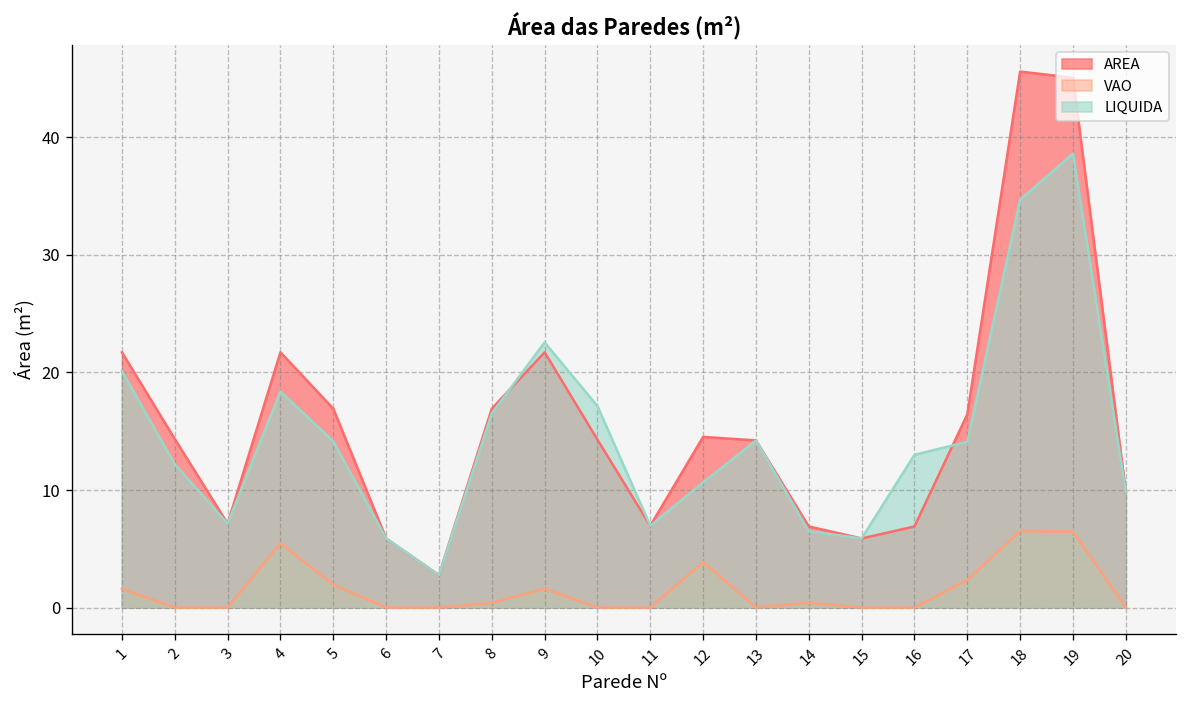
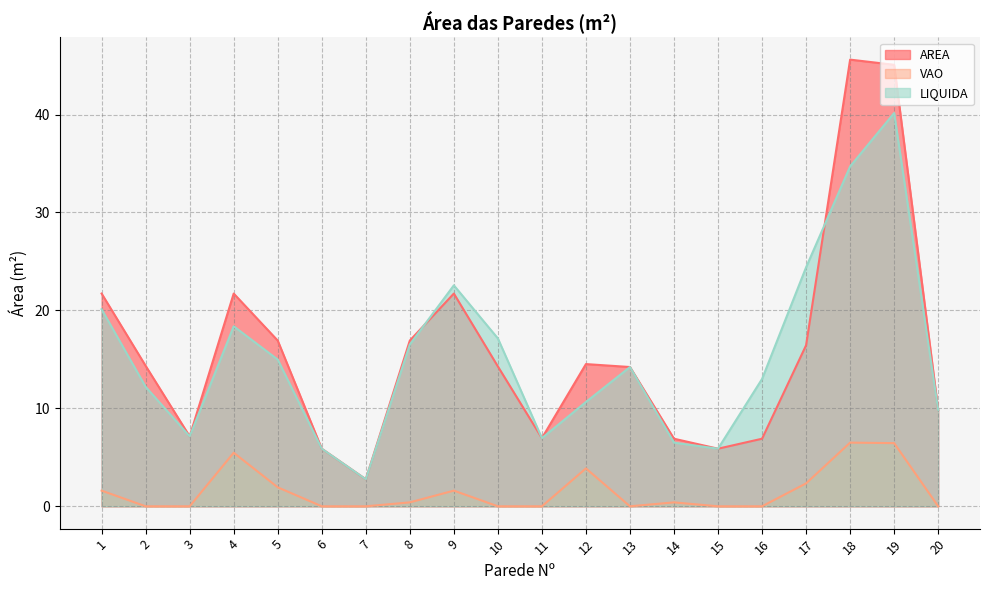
LIQUIDA, 5: 14 -> 15
LIQUIDA, 17: 14 -> 24
LIQUIDA, 19: 39 -> 40
